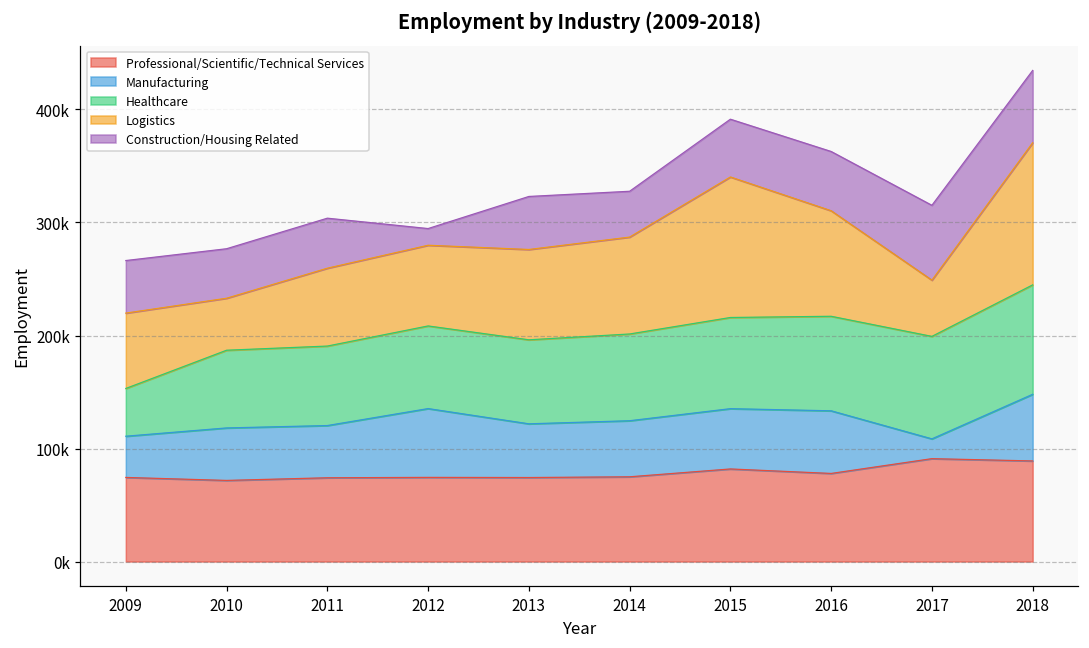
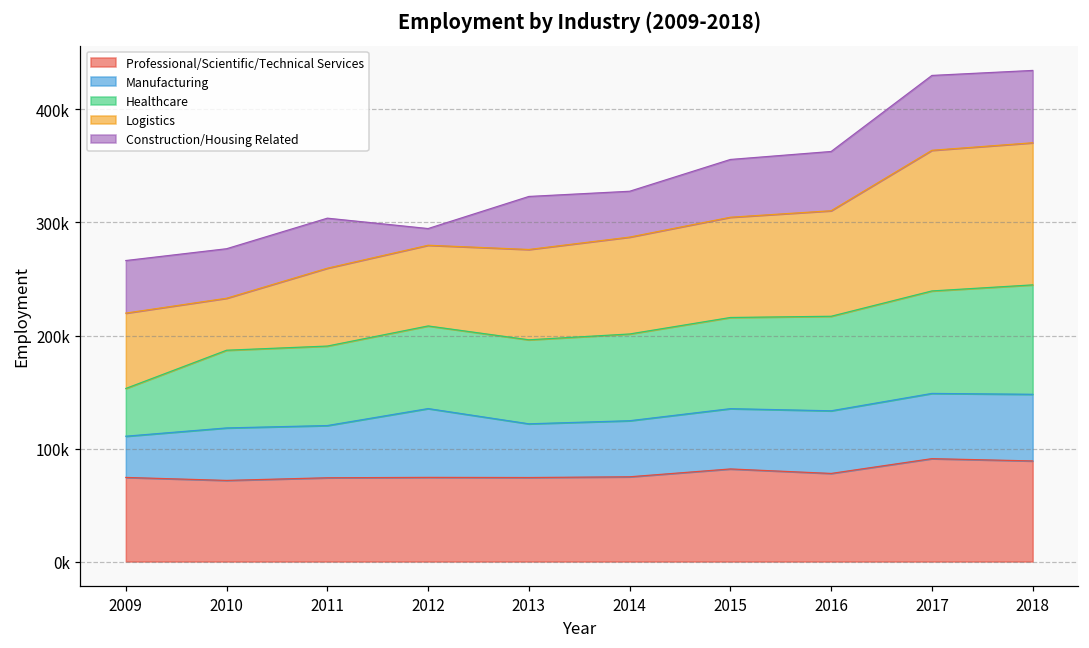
Logistics, 2015: 124000 -> 89000
Manufacturing, 2017: 18000 -> 58000
Logistics, 2017: 50000 -> 124000
